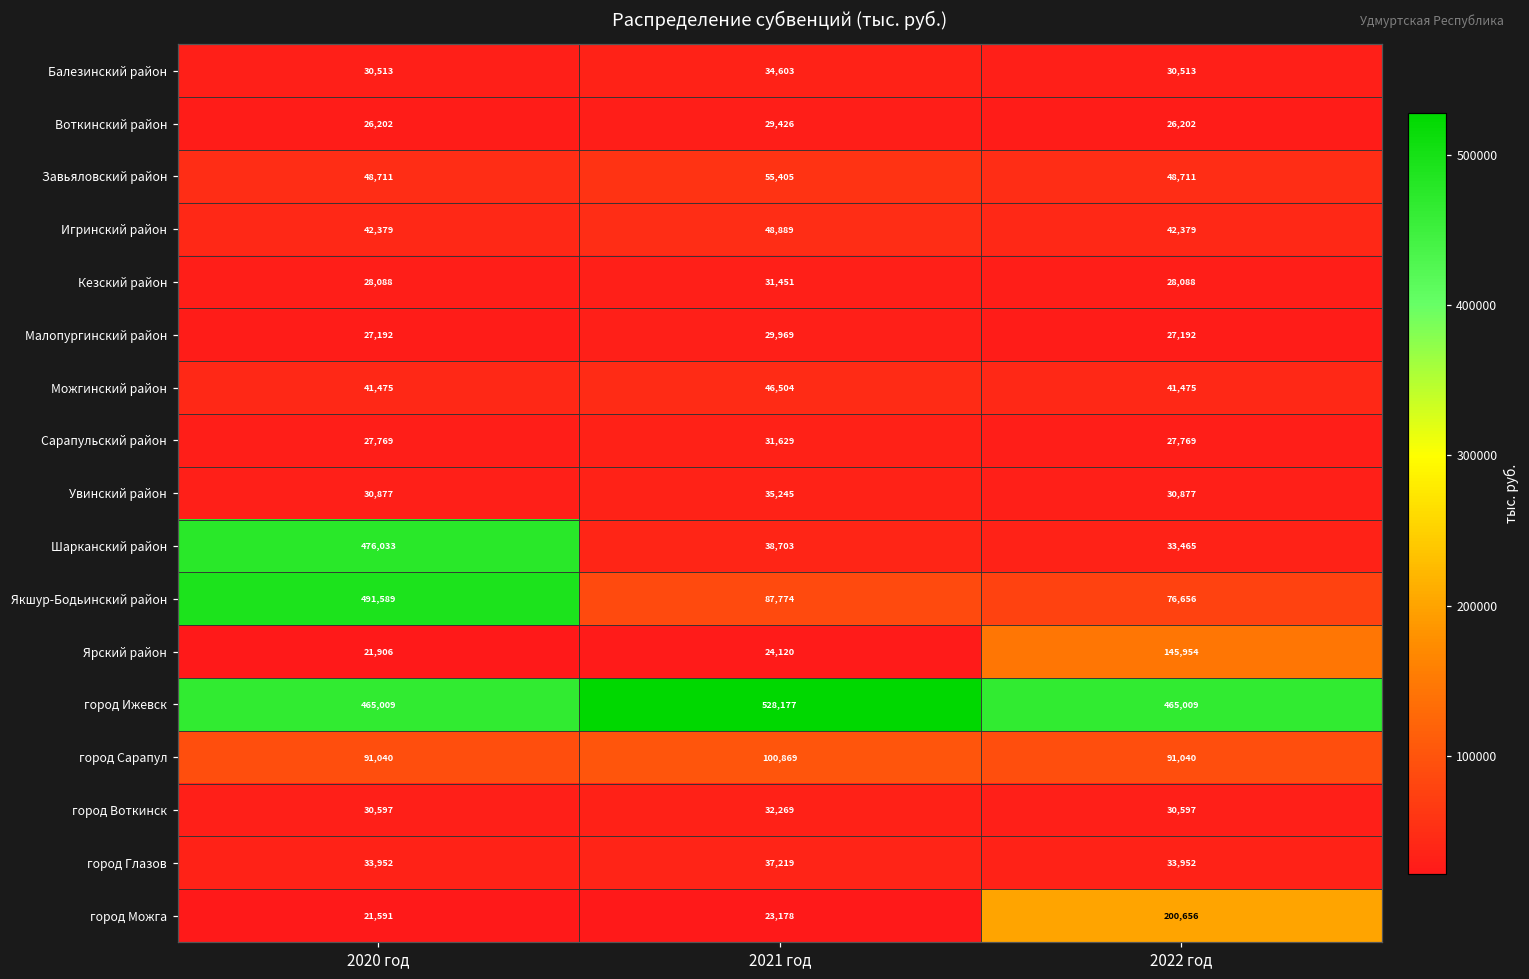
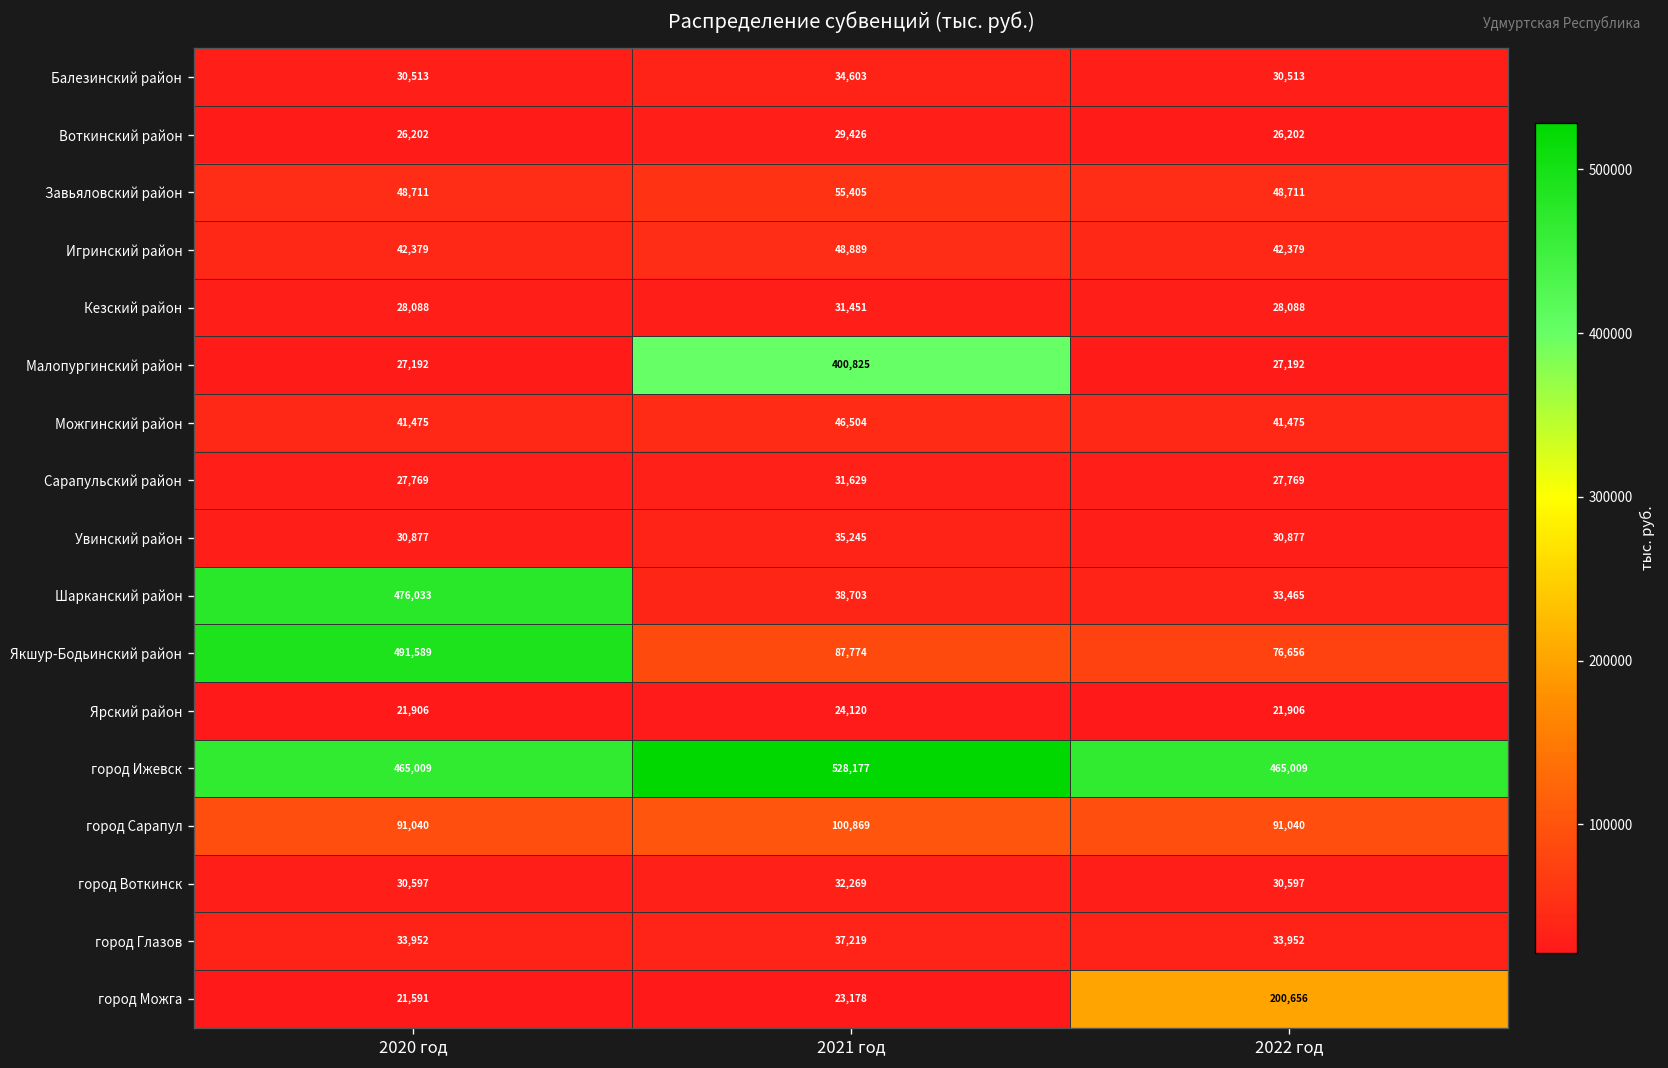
Малопургинский район, 2021 год: 29,969 -> 400,825
Ярский район, 2022 год: 145,954 -> 21,906
